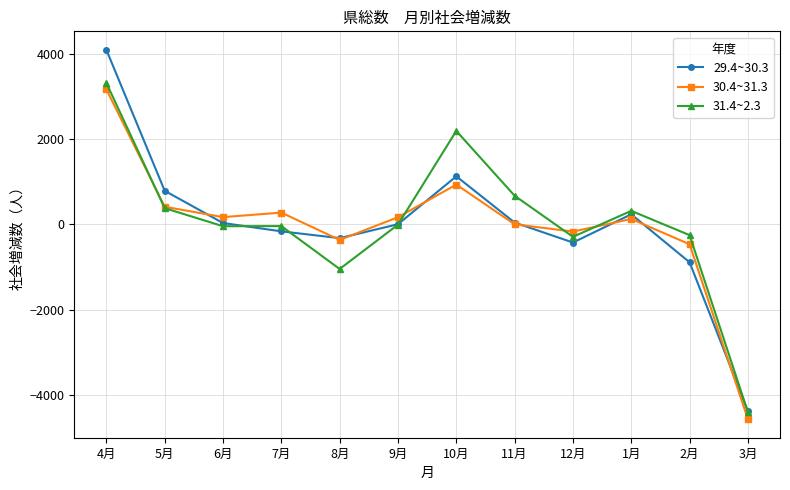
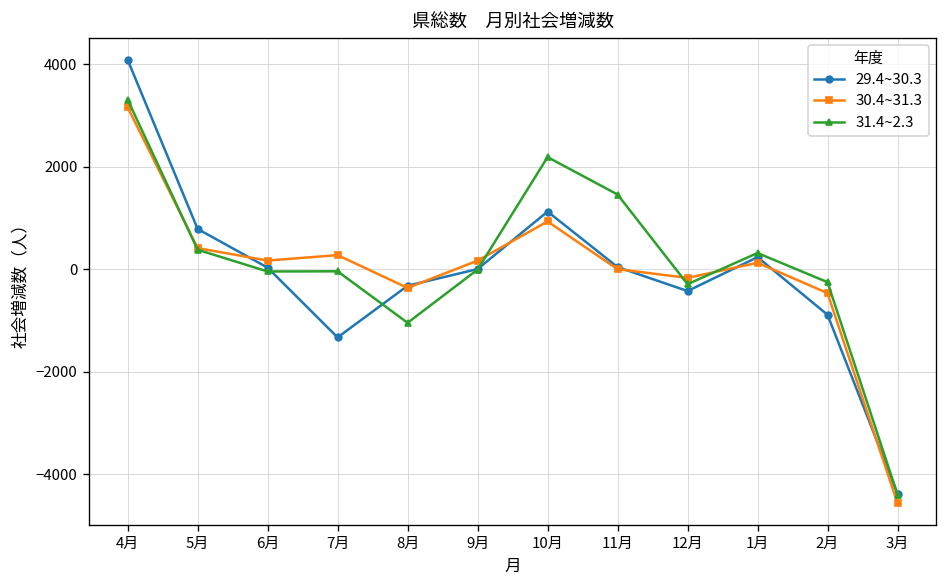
29.4~30.3, 7月: -200 -> -1300
31.4~2.3, 11月: 700 -> 1500
